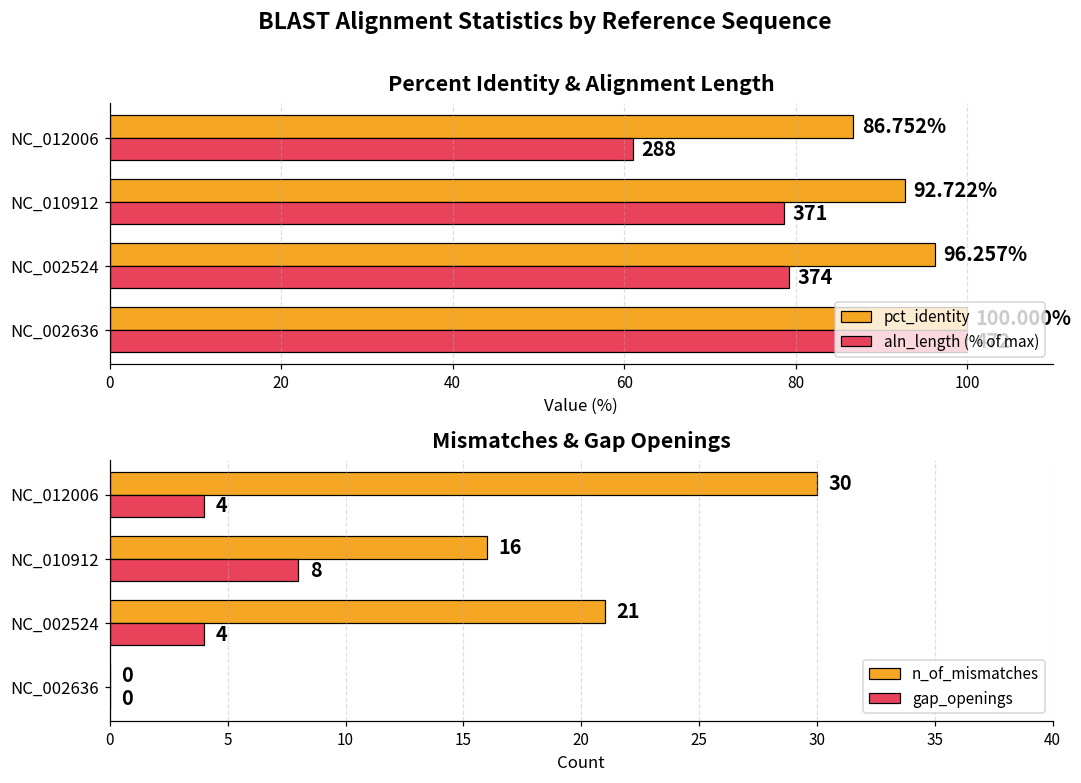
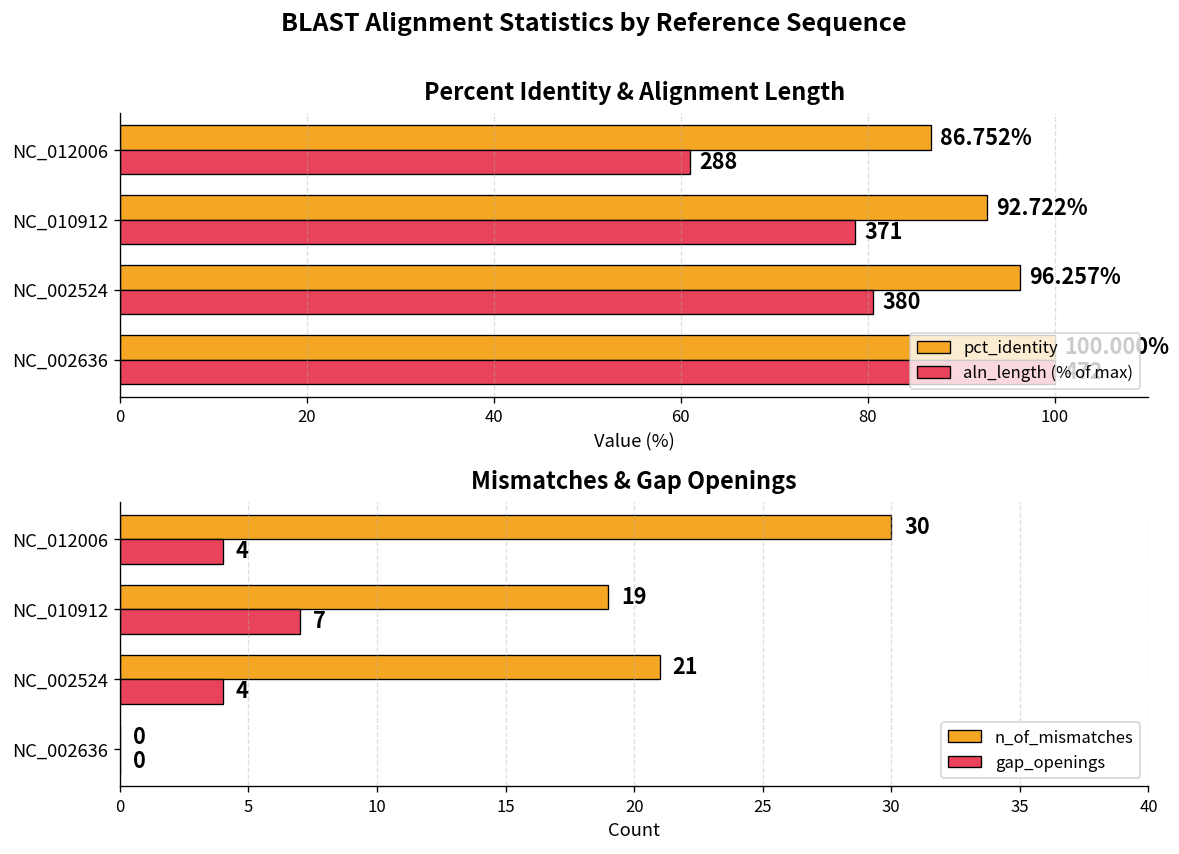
Percent Identity & Alignment Length, aln_length (% of max), NC_002524: 374 -> 380
Mismatches & Gap Openings, n_of_mismatches, NC_010912: 16 -> 19
Mismatches & Gap Openings, gap_openings, NC_010912: 8 -> 7
